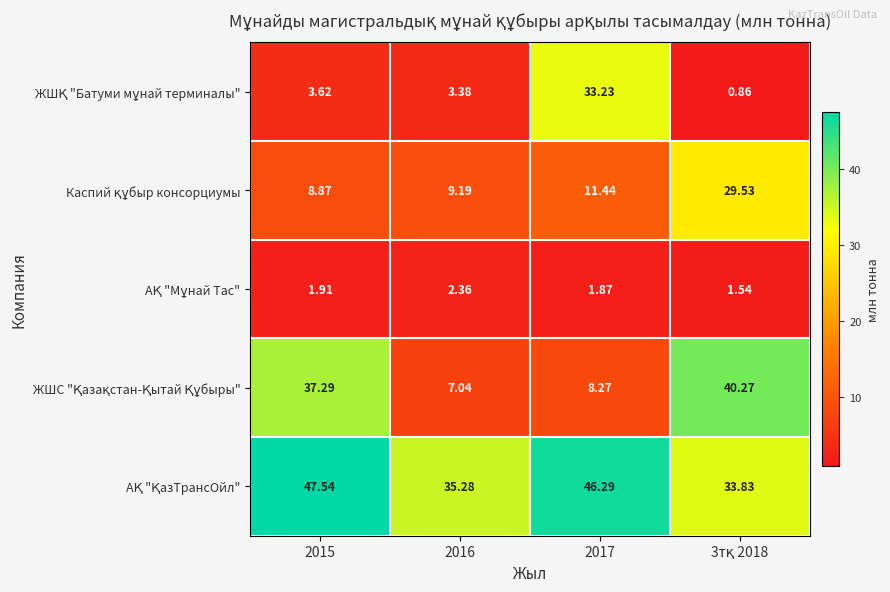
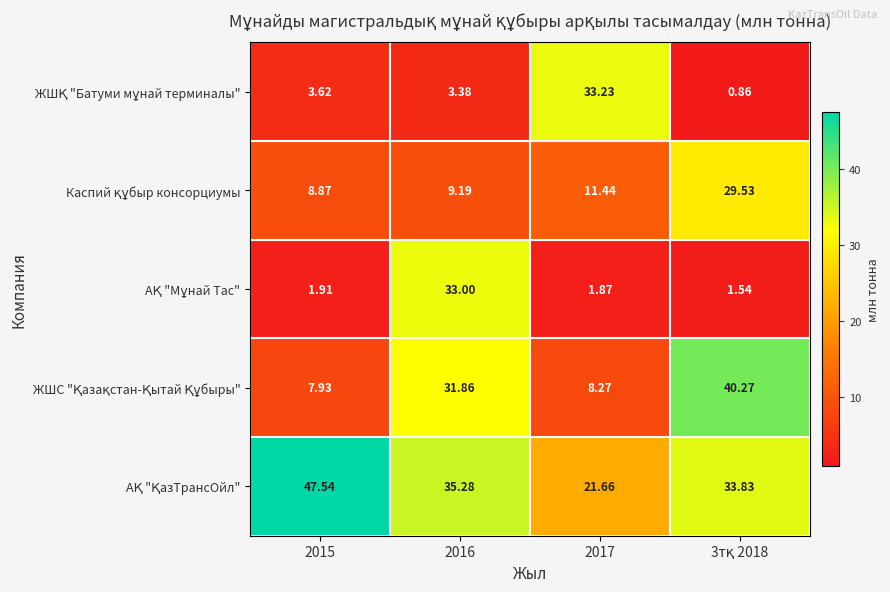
АҚ "Мұнай Тас", 2016: 2.36 -> 33.00
ЖШС "Қазақстан-Қытай Құбыры", 2015: 37.29 -> 7.93
ЖШС "Қазақстан-Қытай Құбыры", 2016: 7.04 -> 31.86
АҚ "ҚазТрансОйл", 2017: 46.29 -> 21.66
